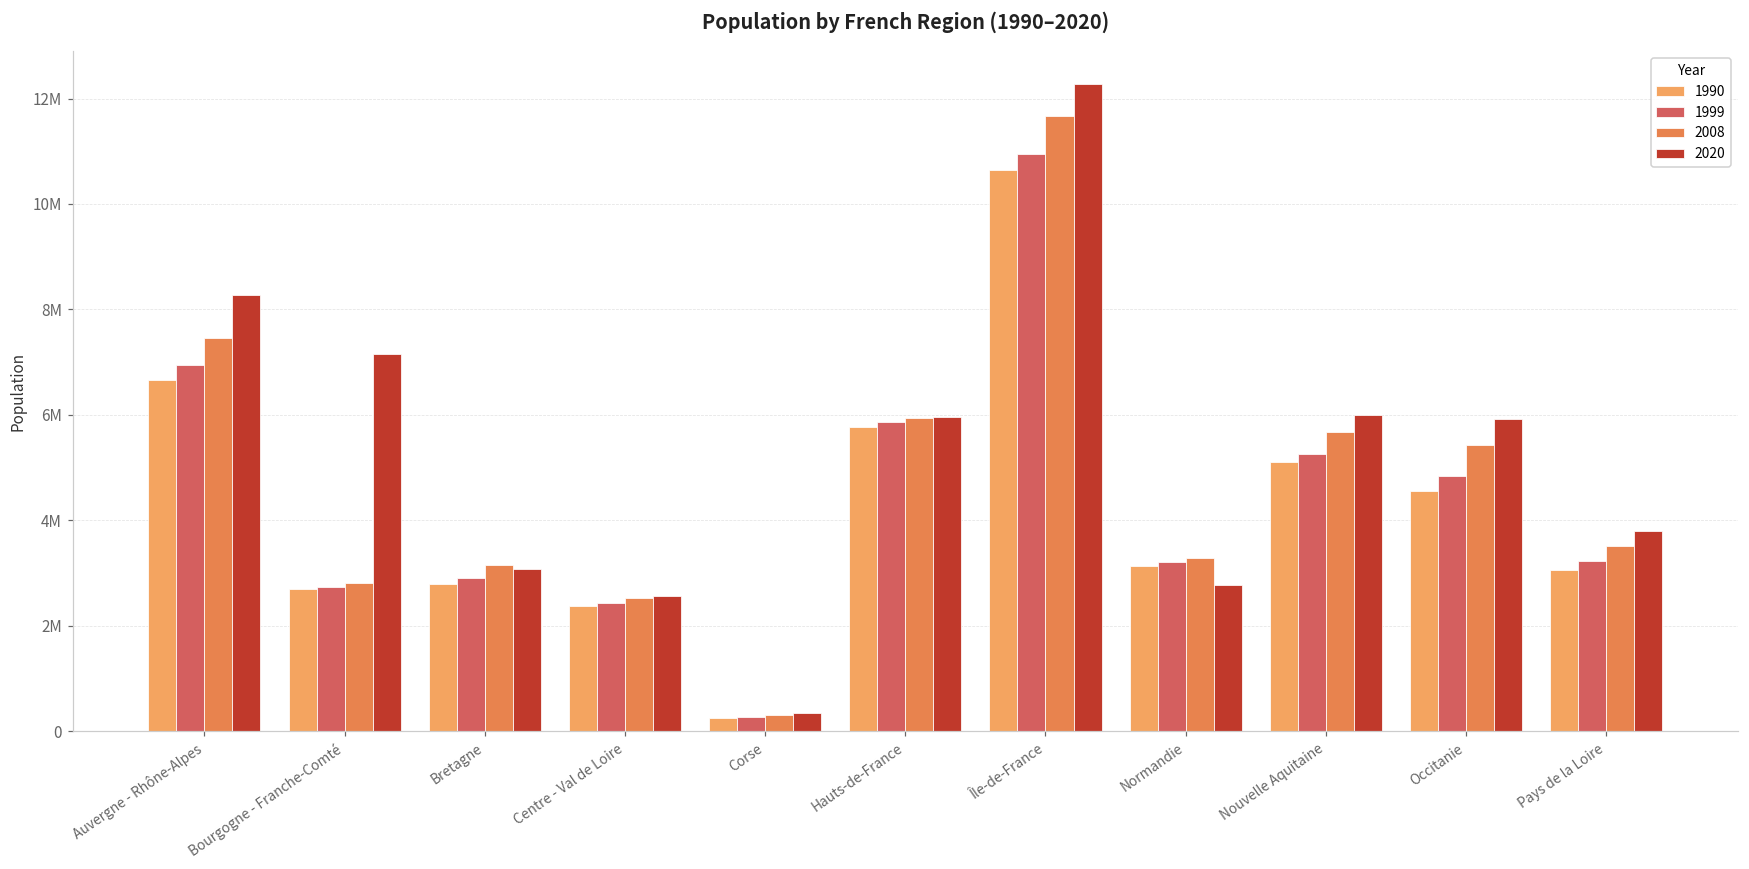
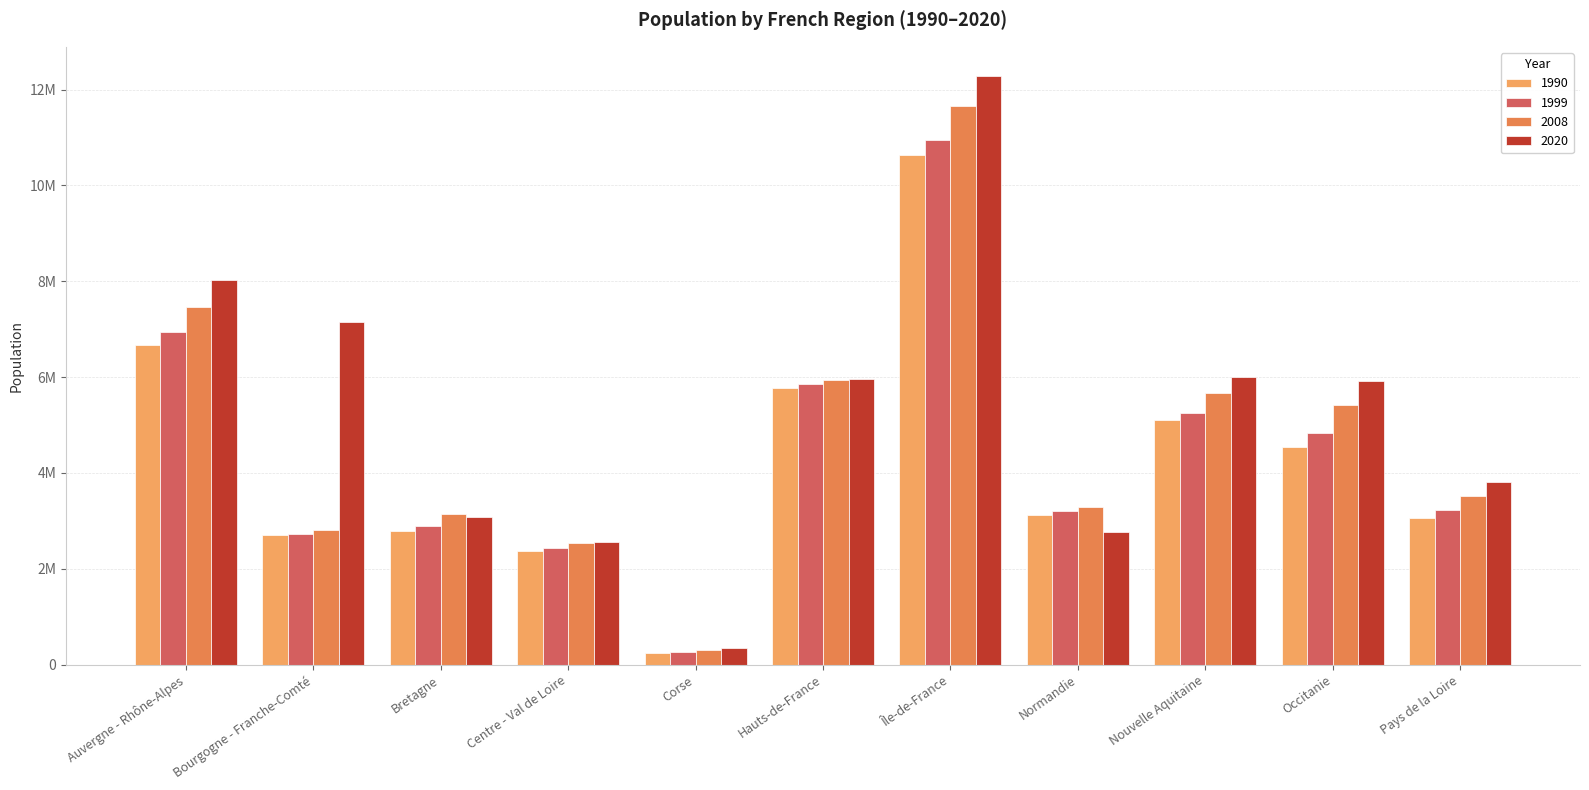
2020, Auvergne - Rhône-Alpes: 8300000 -> 8000000
